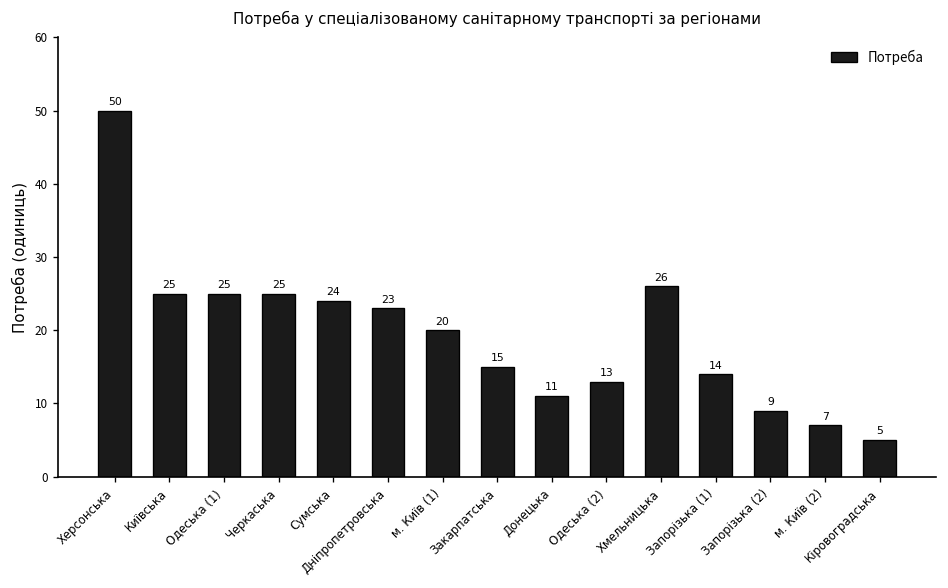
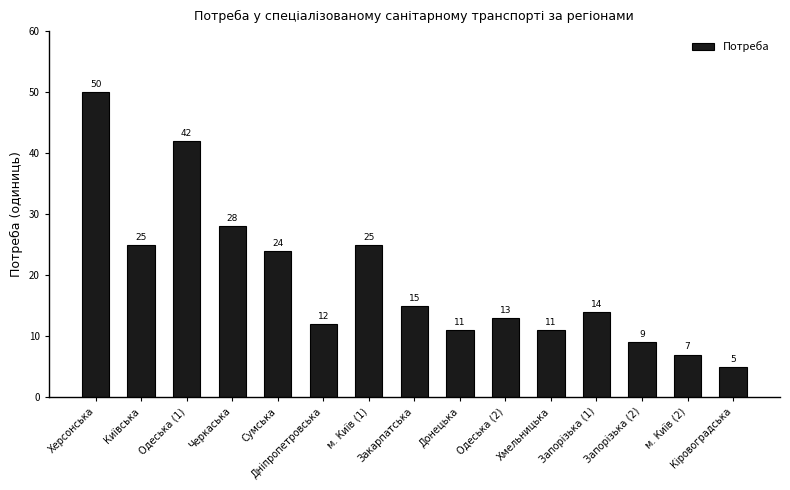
Одеська (1): 25 -> 42
Черкаська: 25 -> 28
Дніпропетровська: 23 -> 12
м. Київ (1): 20 -> 25
Хмельницька: 26 -> 11
